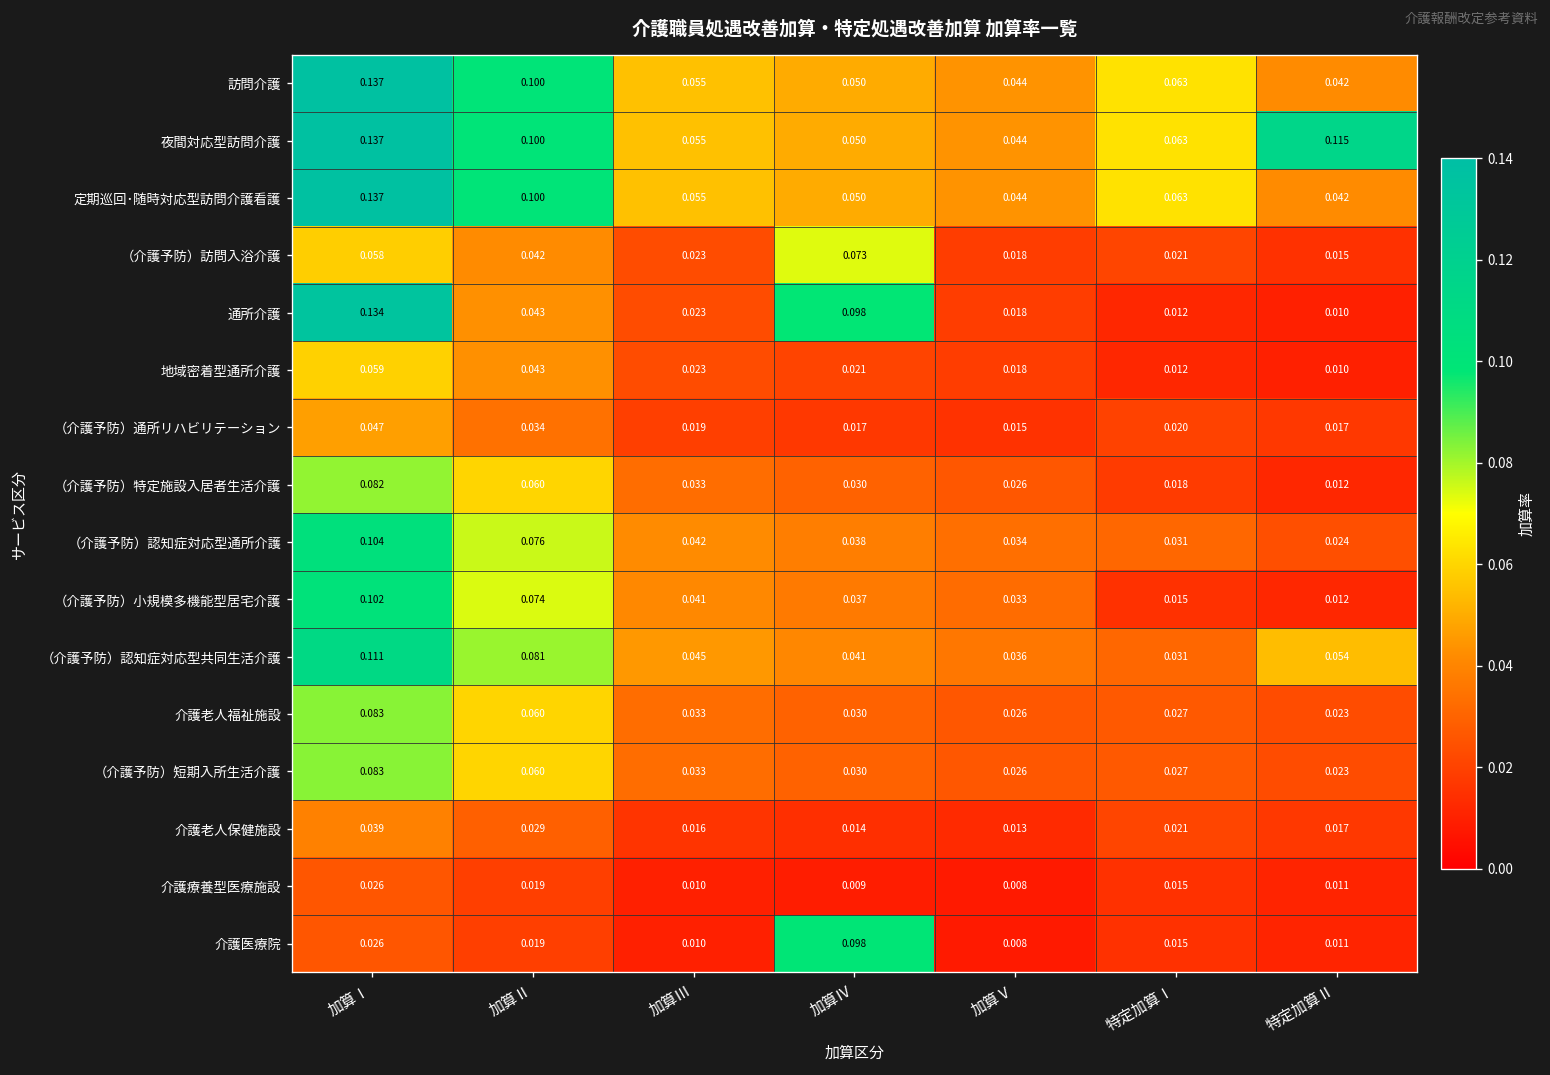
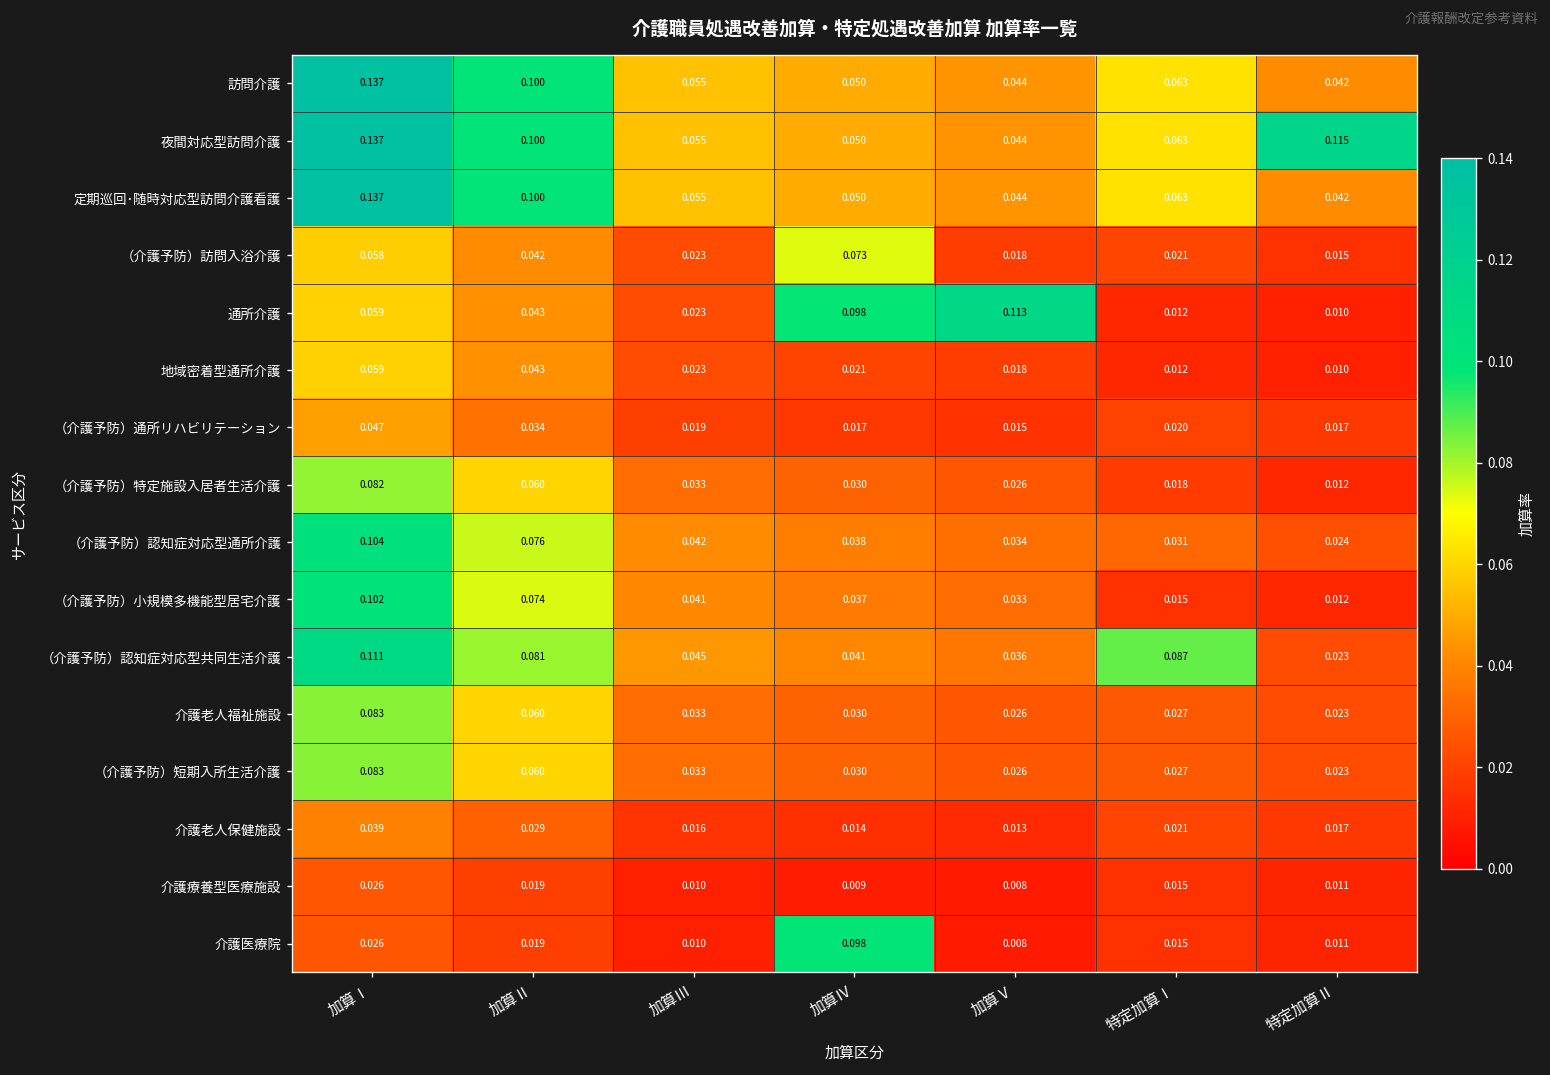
通所介護, 加算Ⅰ: 0.134 -> 0.059
通所介護, 加算Ⅴ: 0.018 -> 0.113
（介護予防）認知症対応型共同生活介護, 特定加算Ⅰ: 0.031 -> 0.087
（介護予防）認知症対応型共同生活介護, 特定加算Ⅱ: 0.054 -> 0.023
